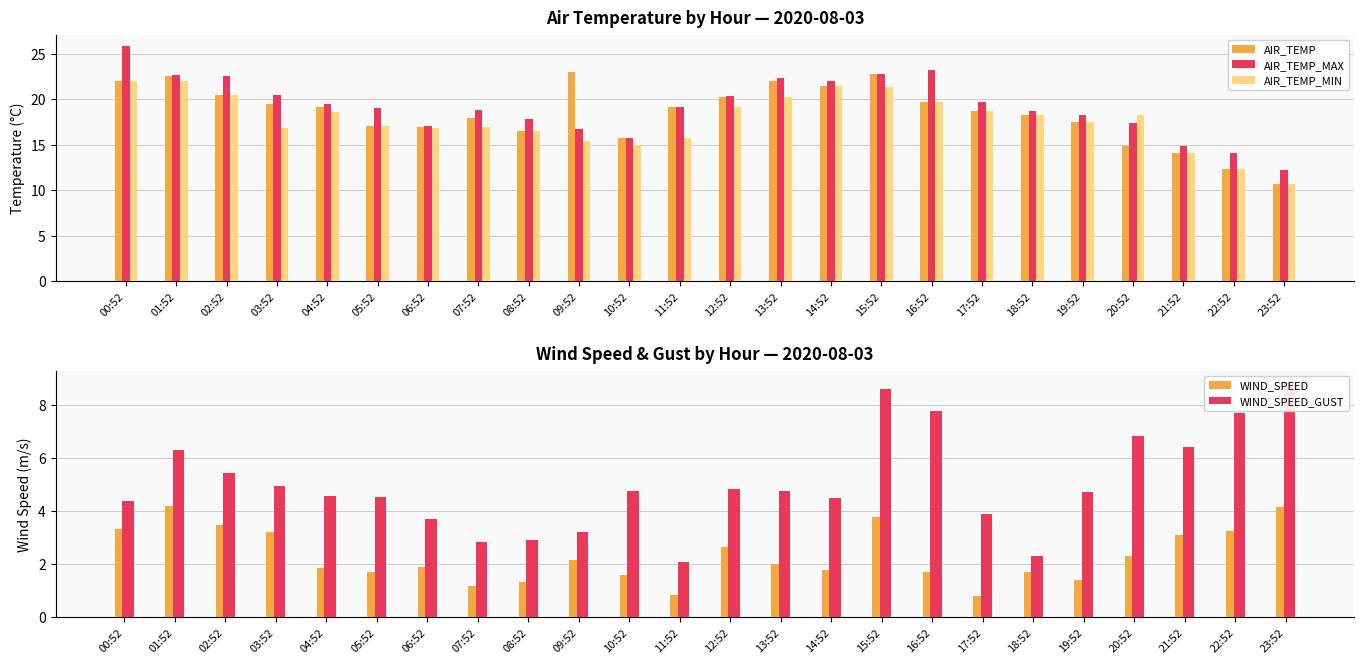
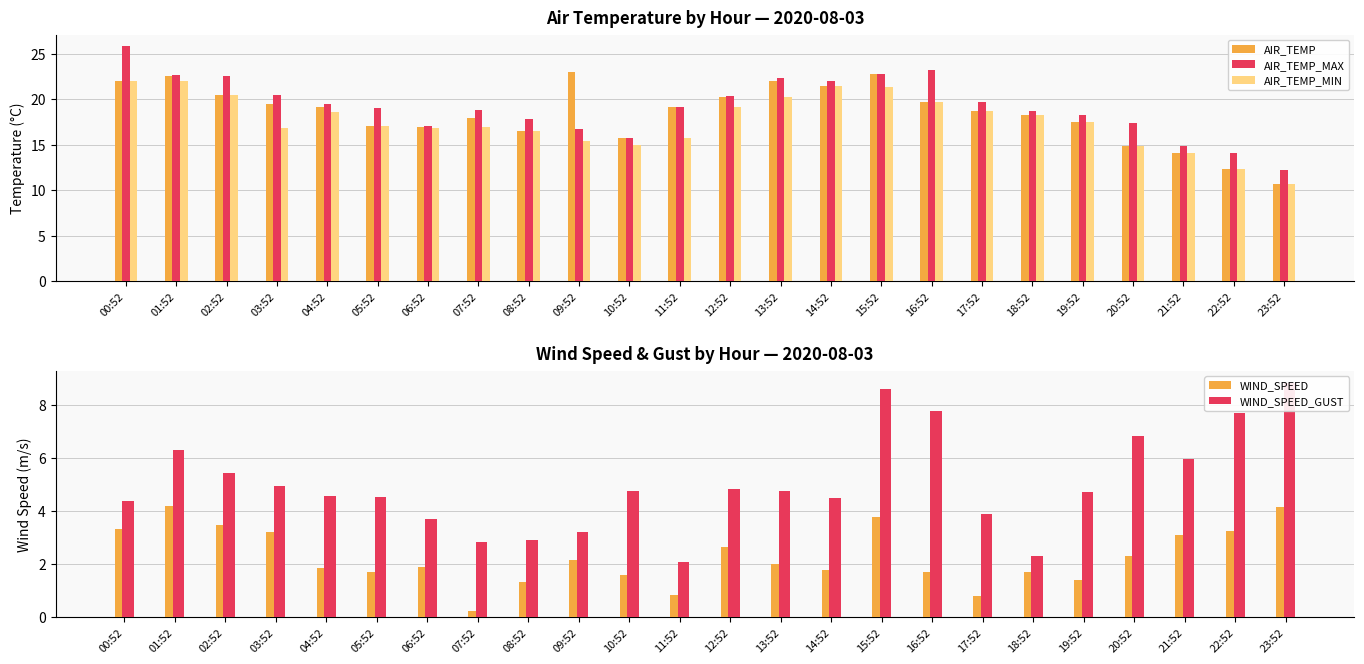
Air Temperature by Hour — 2020-08-03, AIR_TEMP_MIN, 20:52: 18 -> 15
Wind Speed & Gust by Hour — 2020-08-03, WIND_SPEED, 07:52: 1.2 -> 0.3
Wind Speed & Gust by Hour — 2020-08-03, WIND_SPEED_GUST, 21:52: 6.4 -> 6.0
